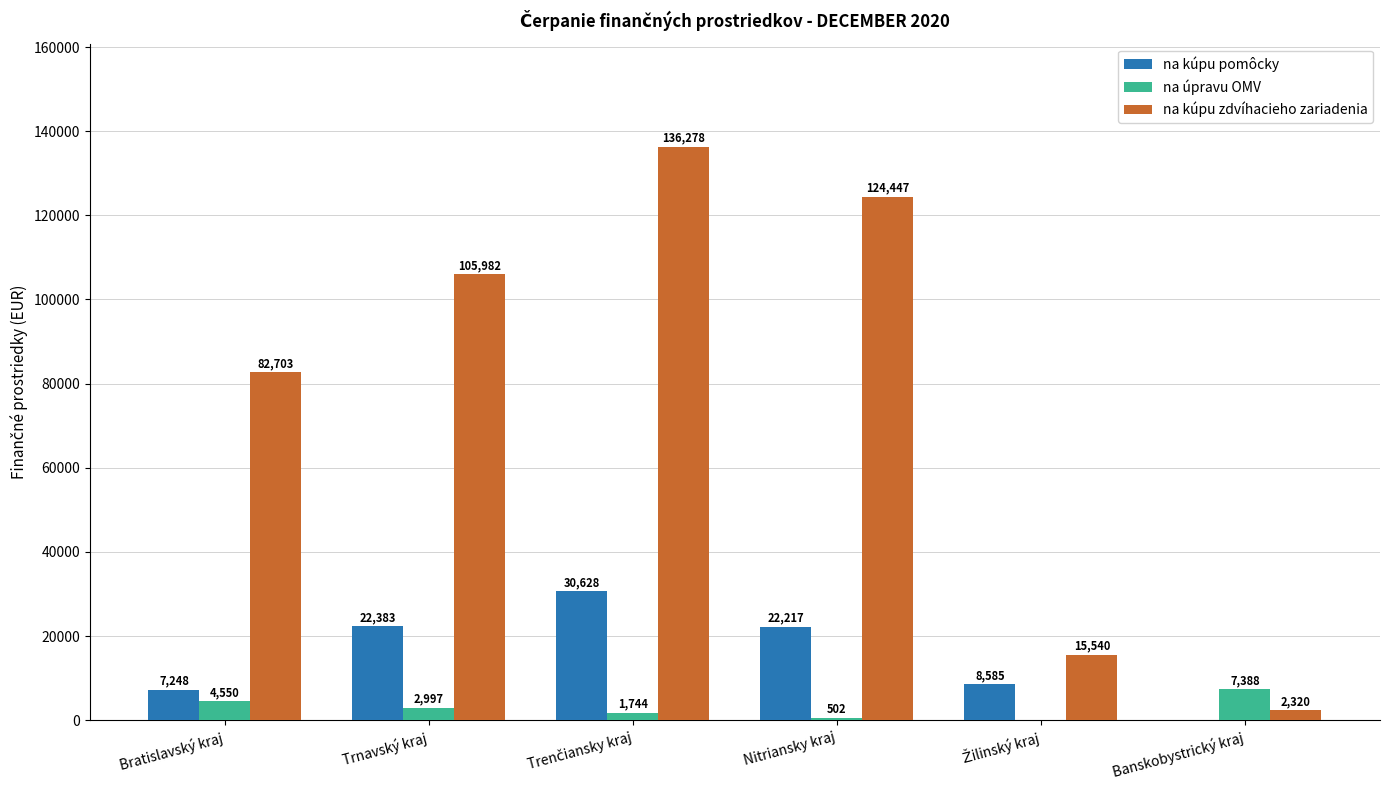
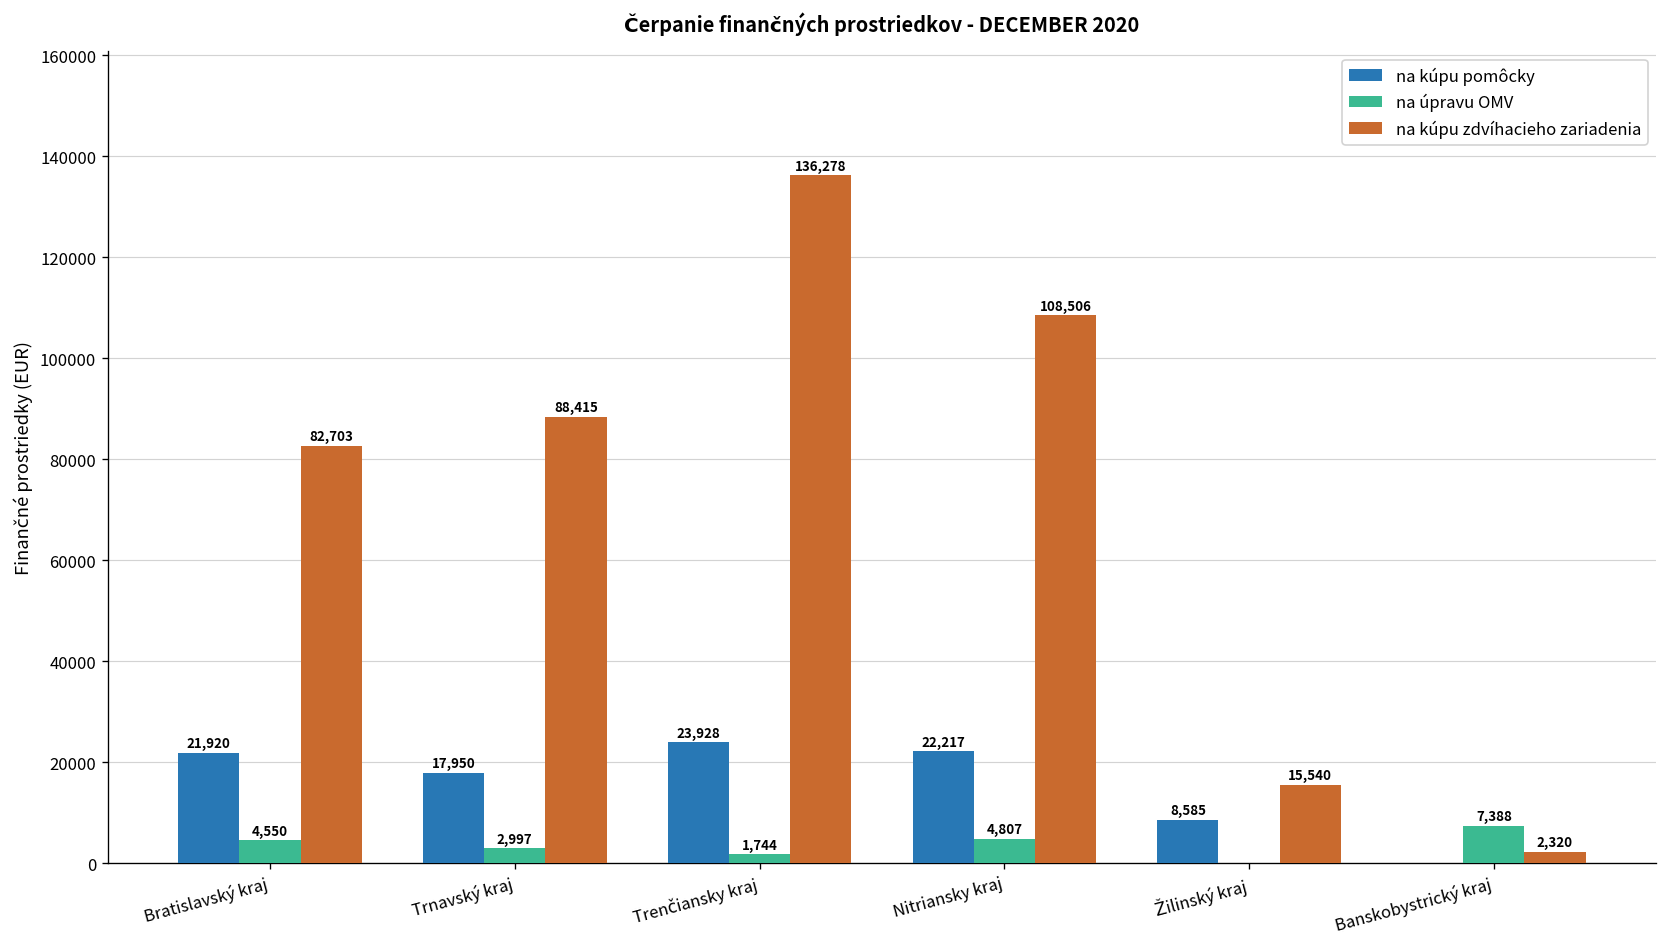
na kúpu pomôcky, Bratislavský kraj: 7,248 -> 21,920
na kúpu pomôcky, Trnavský kraj: 22,383 -> 17,950
na kúpu zdvíhacieho zariadenia, Trnavský kraj: 105,982 -> 88,415
na kúpu pomôcky, Trenčiansky kraj: 30,628 -> 23,928
na úpravu OMV, Nitriansky kraj: 502 -> 4,807
na kúpu zdvíhacieho zariadenia, Nitriansky kraj: 124,447 -> 108,506
